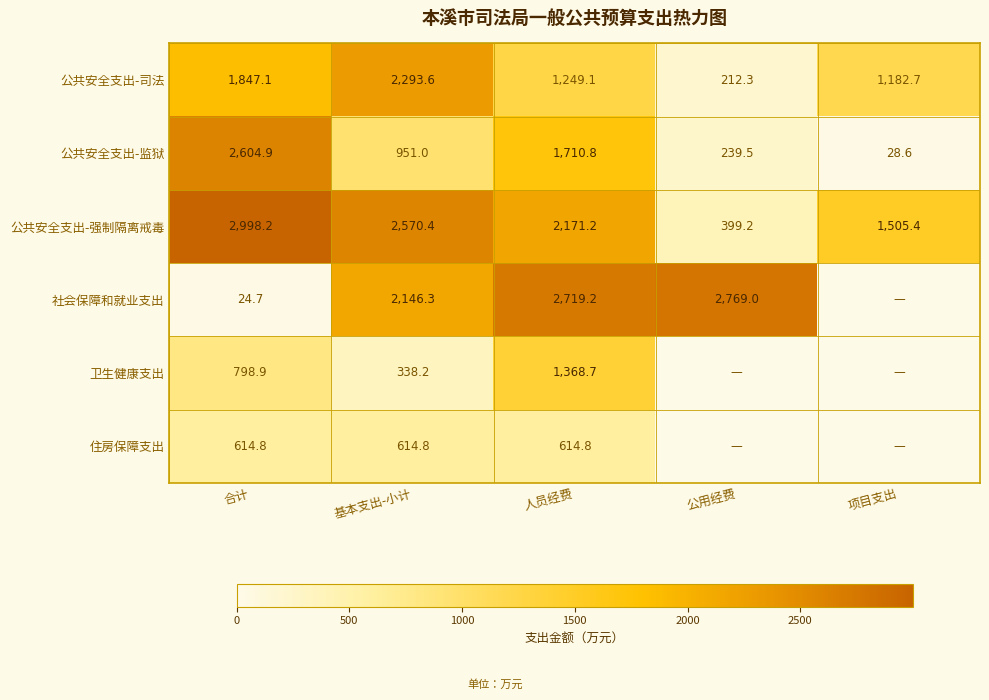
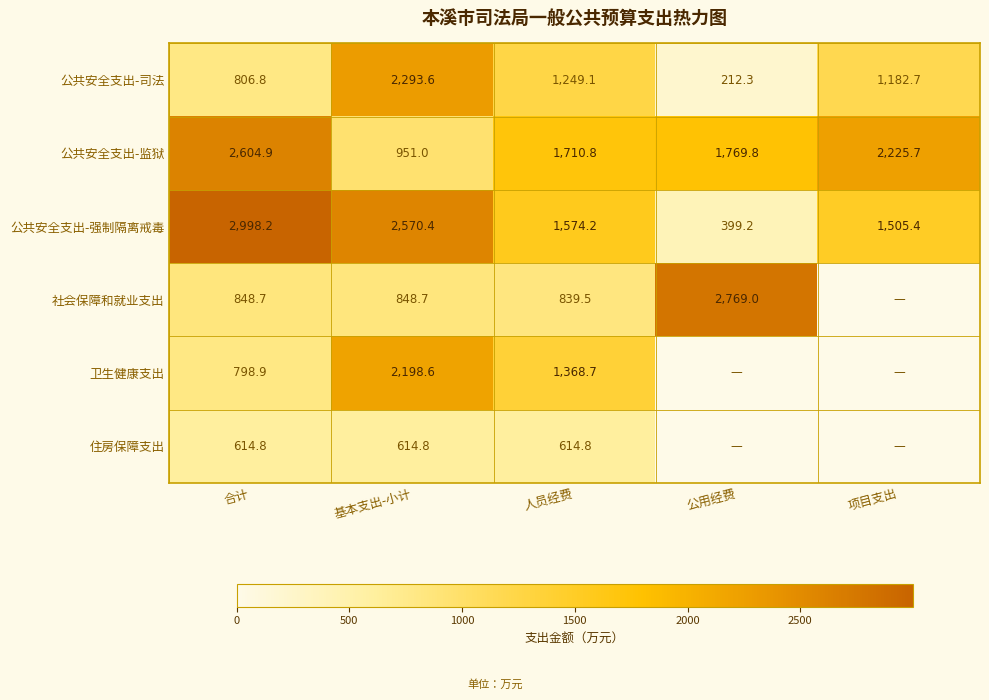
公共安全支出-司法, 合计: 1,847.1 -> 806.8
公共安全支出-监狱, 公用经费: 239.5 -> 1,769.8
公共安全支出-监狱, 项目支出: 28.6 -> 2,225.7
公共安全支出-强制隔离戒毒, 人员经费: 2,171.2 -> 1,574.2
社会保障和就业支出, 合计: 24.7 -> 848.7
社会保障和就业支出, 基本支出-小计: 2,146.3 -> 848.7
社会保障和就业支出, 人员经费: 2,719.2 -> 839.5
卫生健康支出, 基本支出-小计: 338.2 -> 2,198.6
